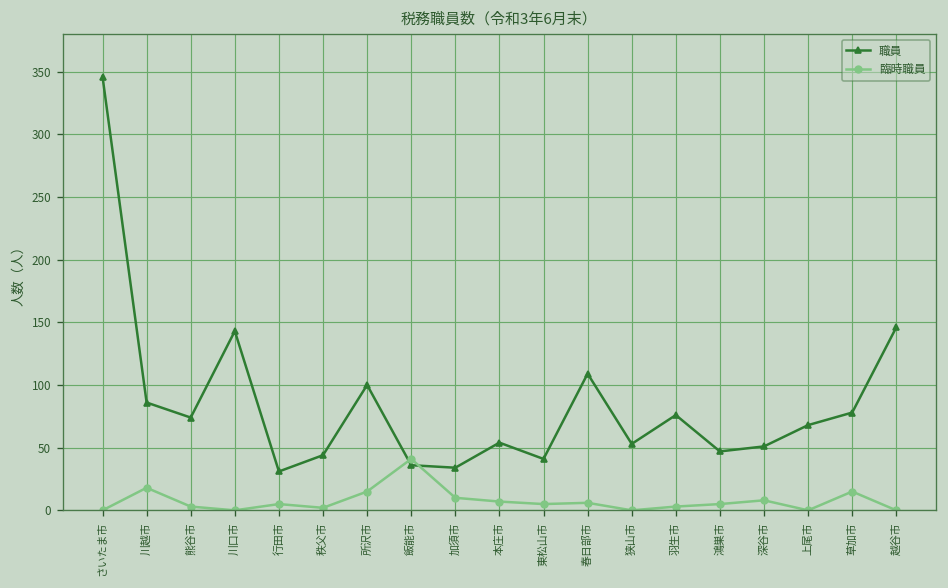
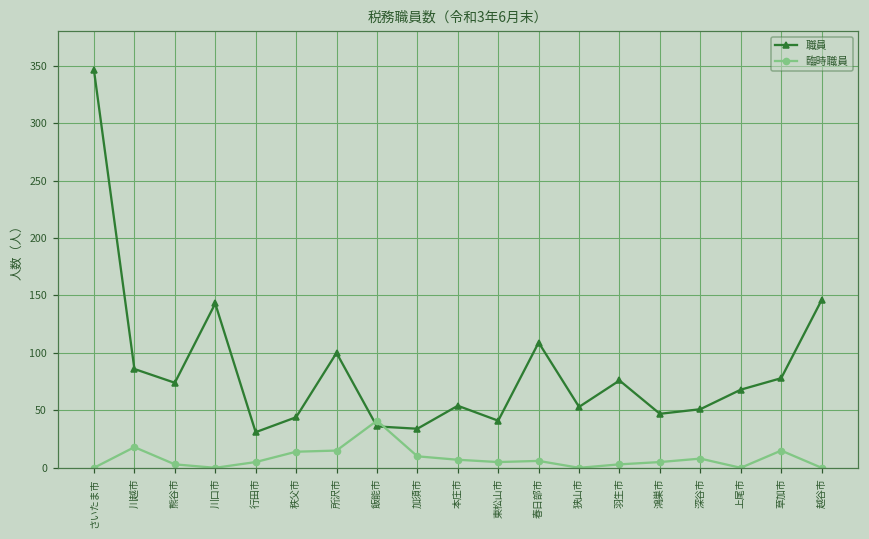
臨時職員, 秩父市: 2 -> 14
